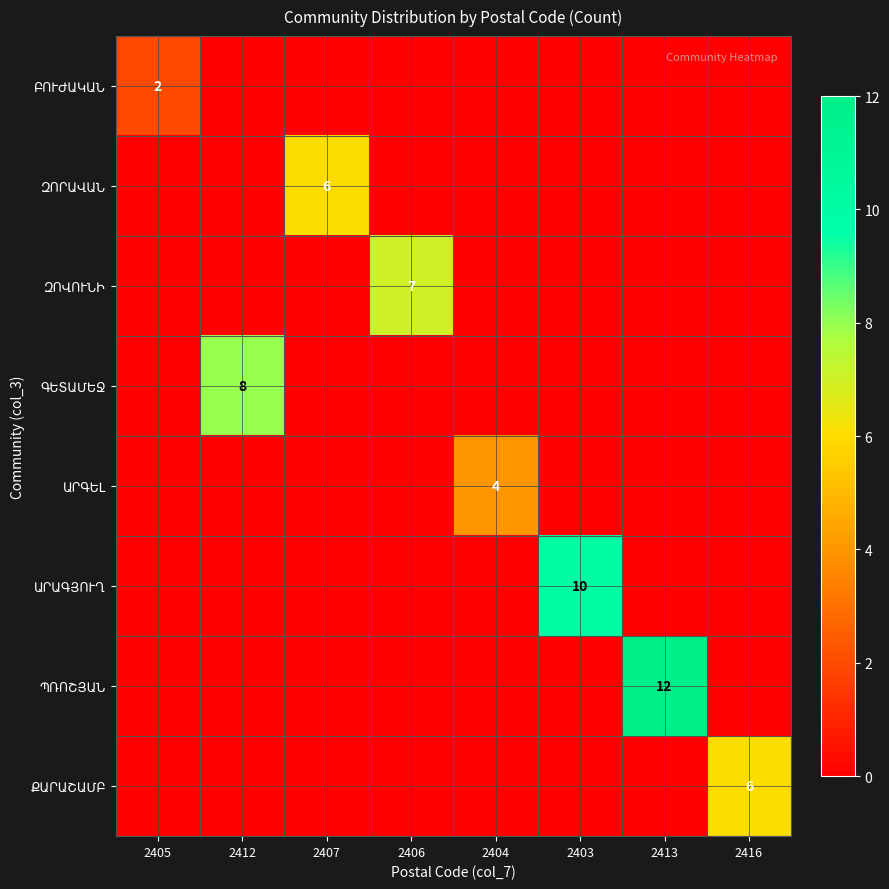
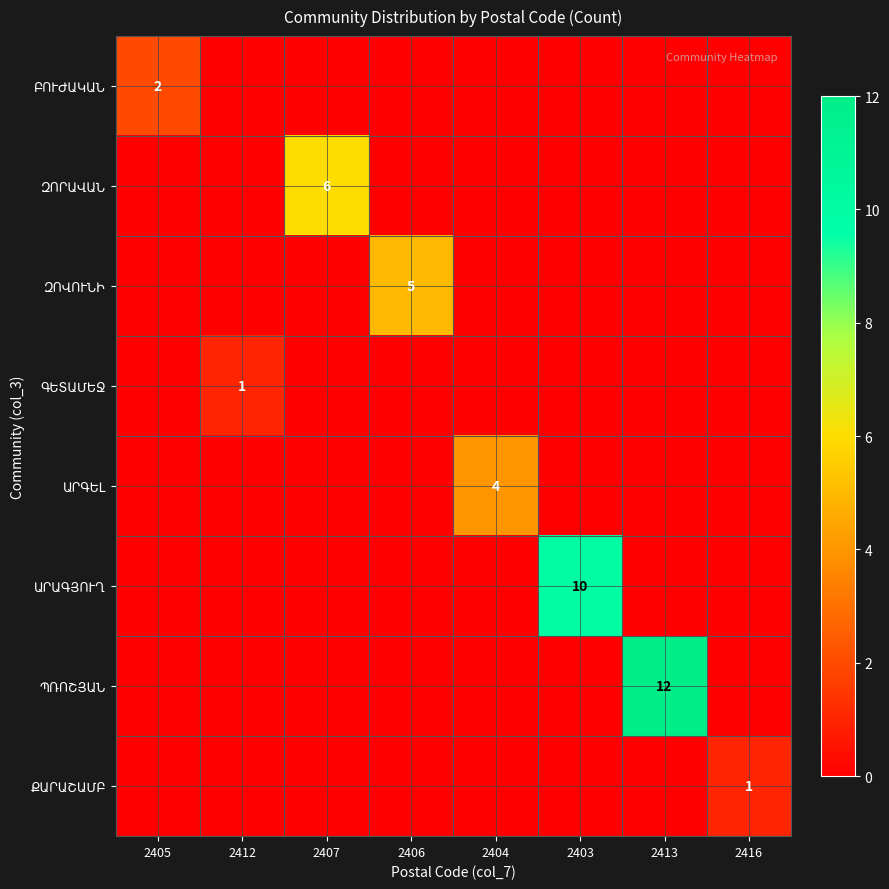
ԶՈՎՈՒՆԻ, 2406: 7 -> 5
ԳԵՏԱՄԵՋ, 2412: 8 -> 1
ՔԱՐԱՇԱՄԲ, 2416: 6 -> 1
